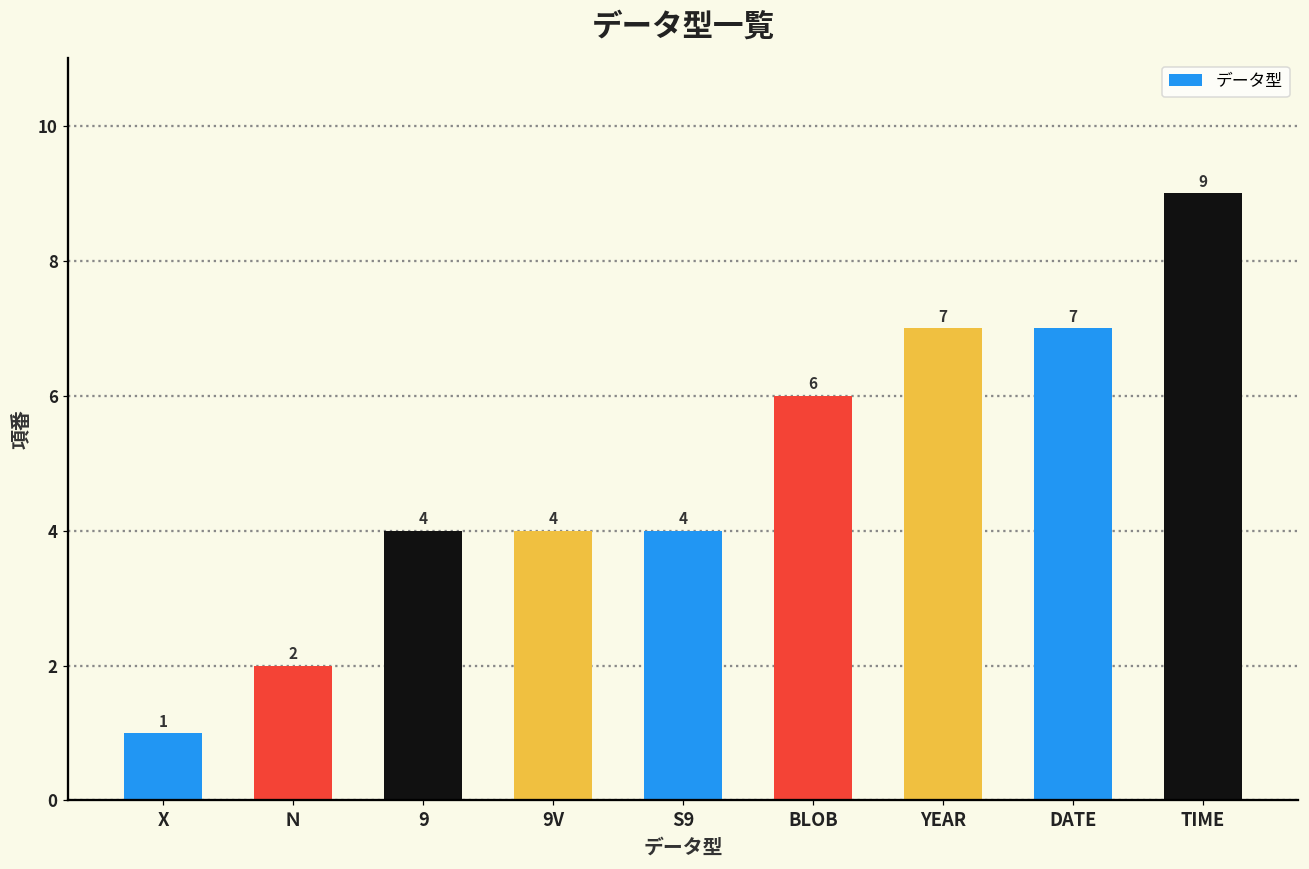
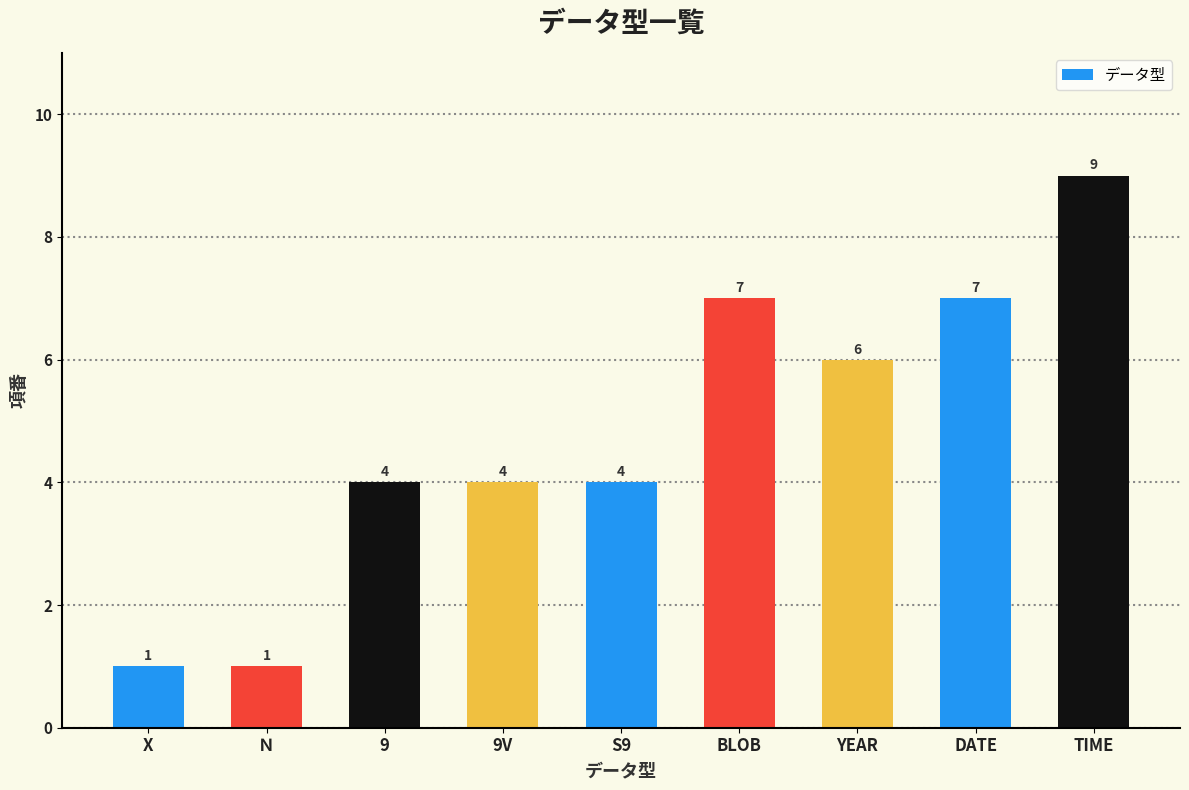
Ｎ: 2 -> 1
BLOB: 6 -> 7
YEAR: 7 -> 6
